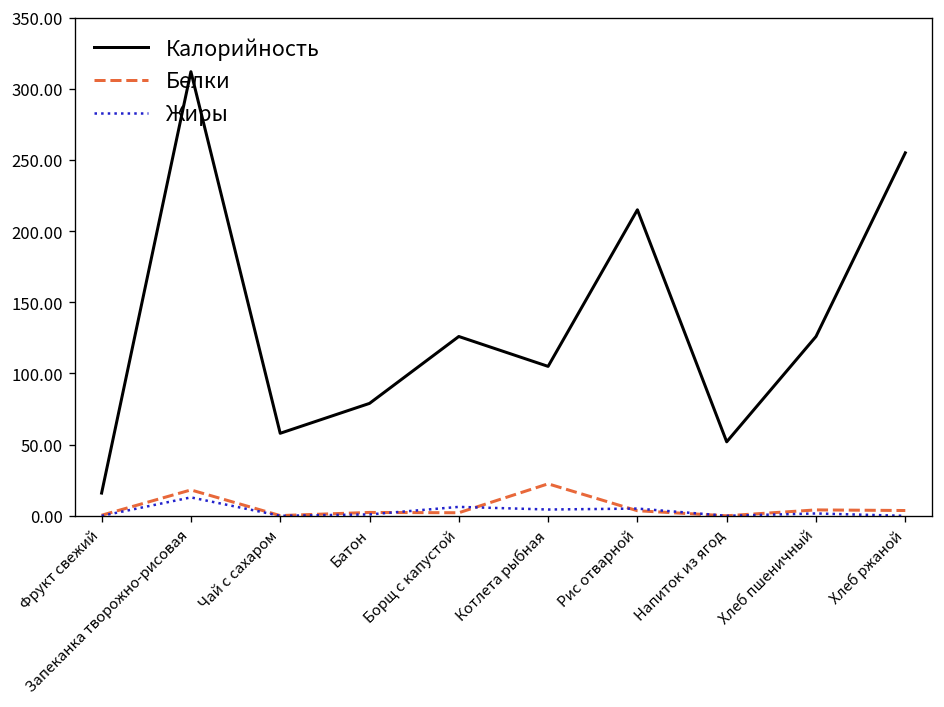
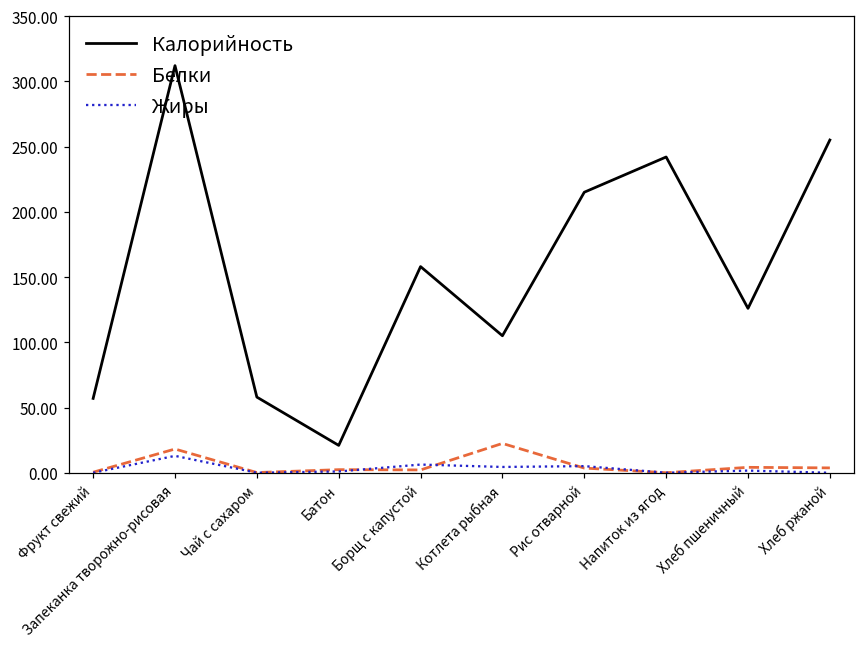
Калорийность, Фрукт свежий: 16 -> 57
Калорийность, Батон: 79 -> 21
Калорийность, Борщ с капустой: 126 -> 158
Калорийность, Напиток из ягод: 52 -> 242
